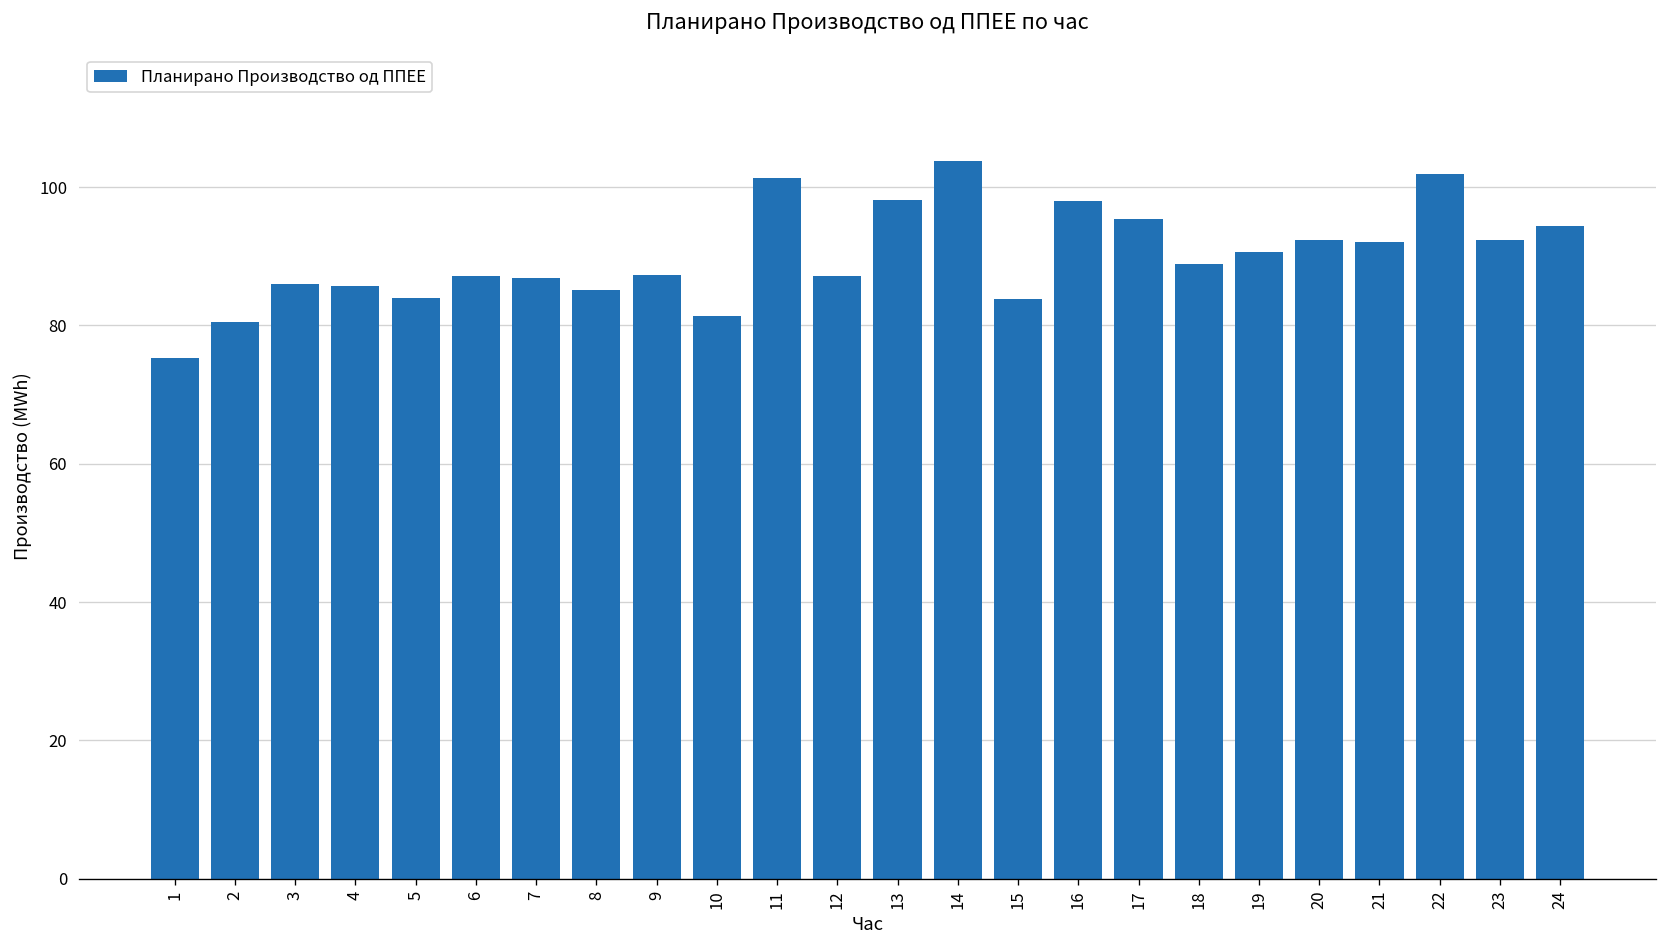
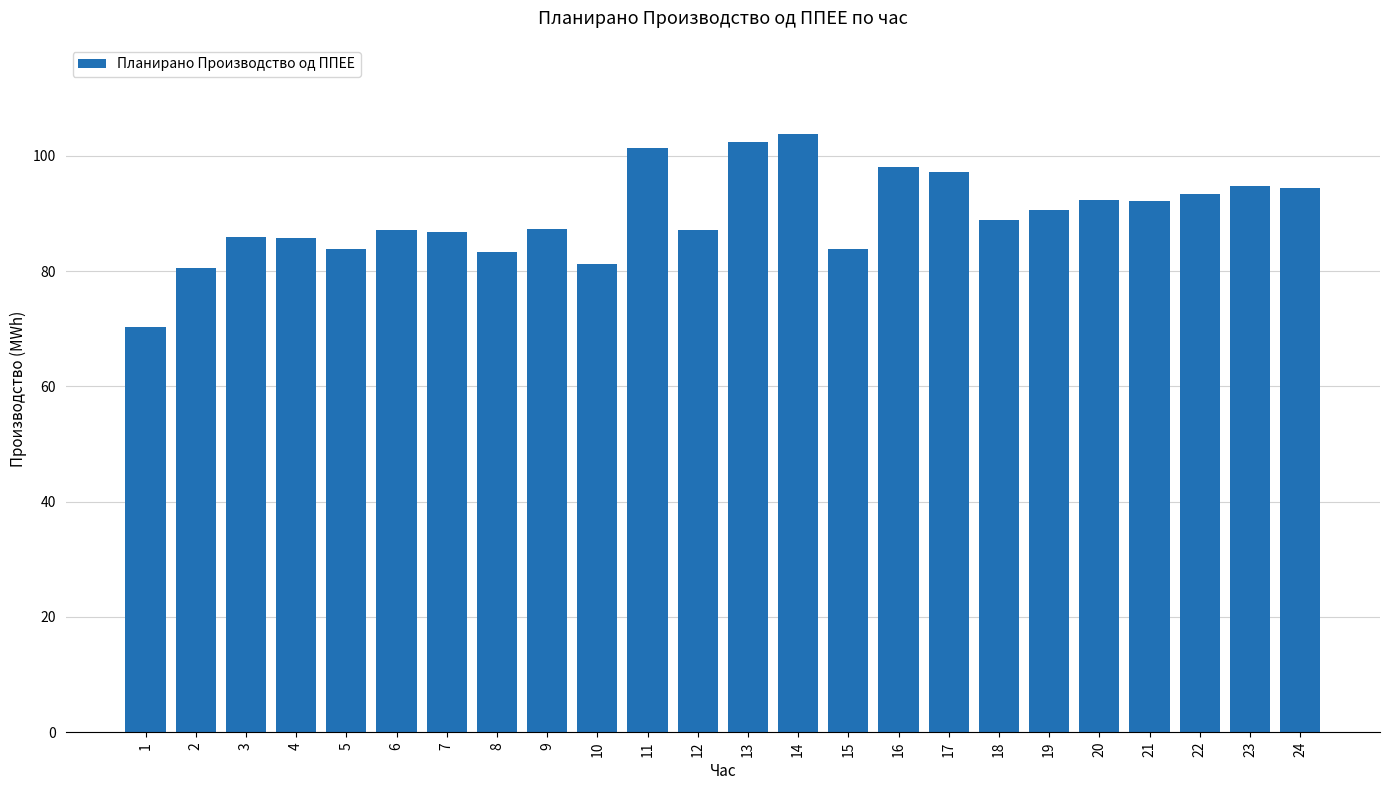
1: 75 -> 70
8: 85 -> 83
13: 98 -> 102
17: 95 -> 97
22: 102 -> 93
23: 92 -> 95
